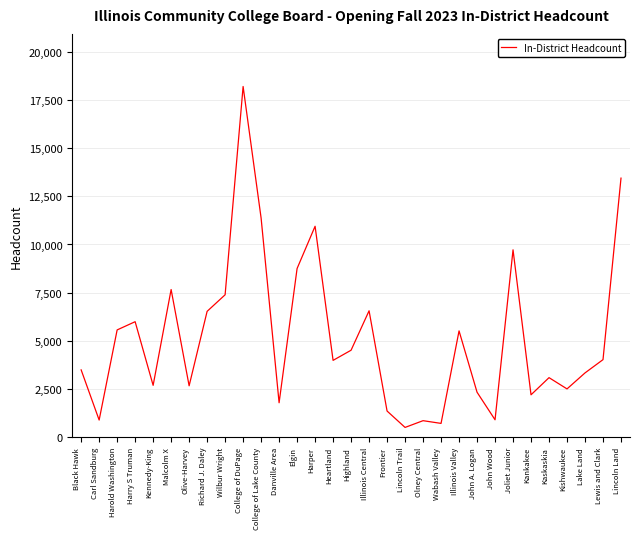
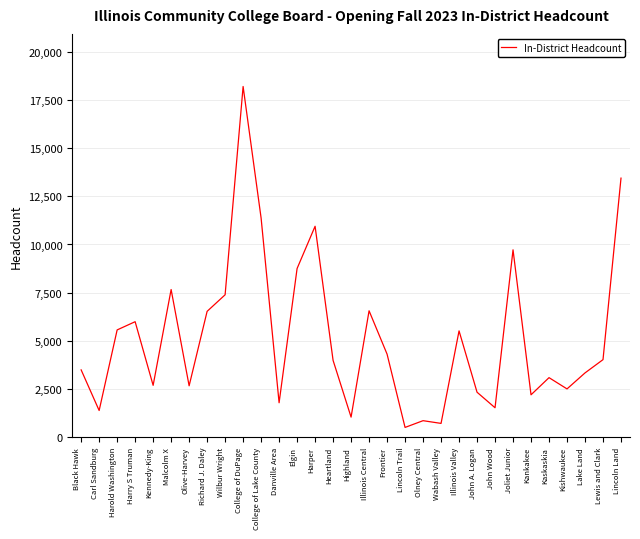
Carl Sandburg: 900 -> 1,400
Highland: 4,500 -> 1,000
Frontier: 1,400 -> 4,300
John Wood: 900 -> 1,500
